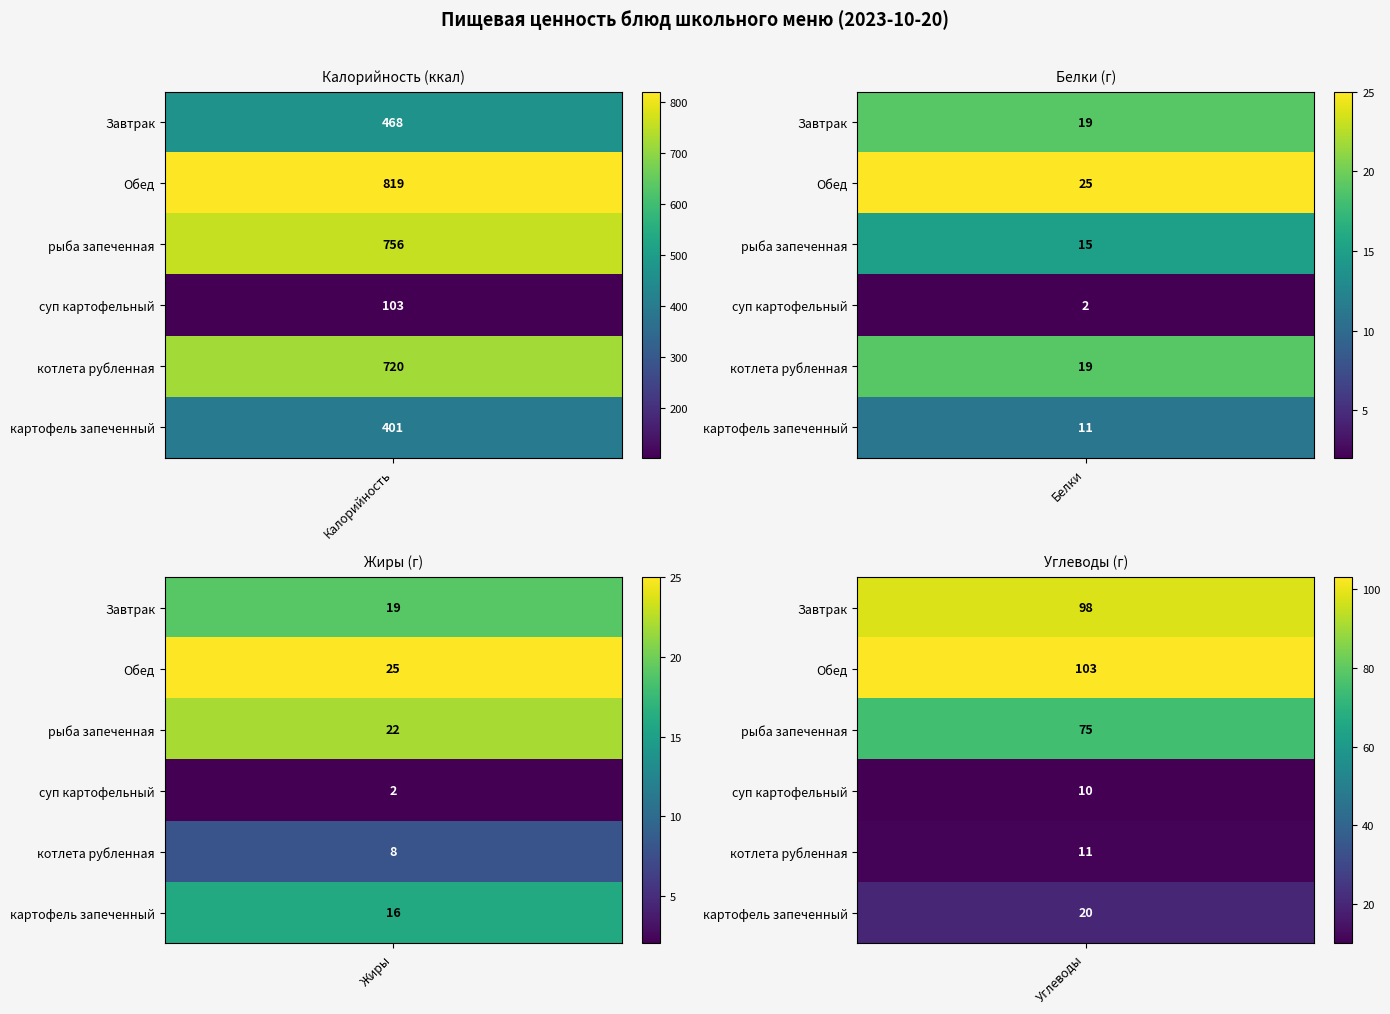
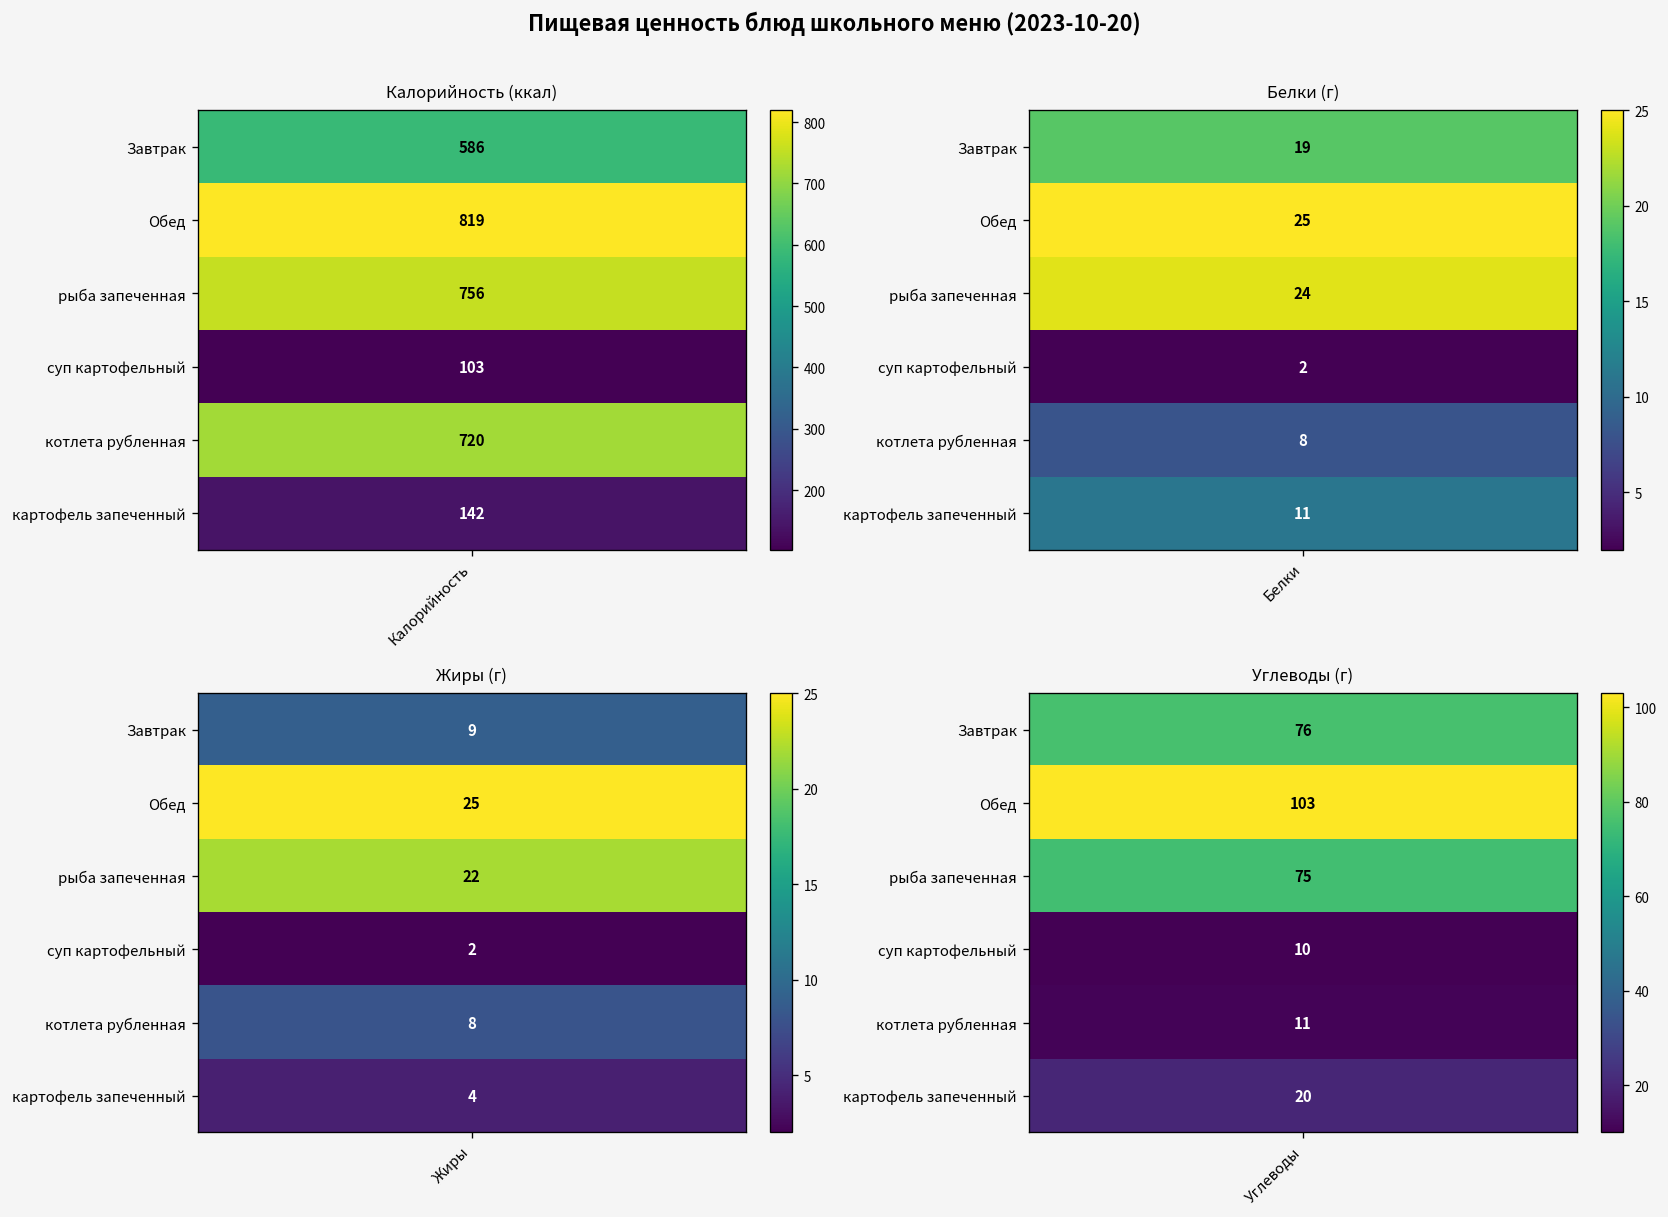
Калорийность (ккал), Завтрак, Калорийность: 468 -> 586
Калорийность (ккал), картофель запеченный, Калорийность: 401 -> 142
Белки (г), рыба запеченная, Белки: 15 -> 24
Белки (г), котлета рубленная, Белки: 19 -> 8
Жиры (г), Завтрак, Жиры: 19 -> 9
Жиры (г), картофель запеченный, Жиры: 16 -> 4
Углеводы (г), Завтрак, Углеводы: 98 -> 76
